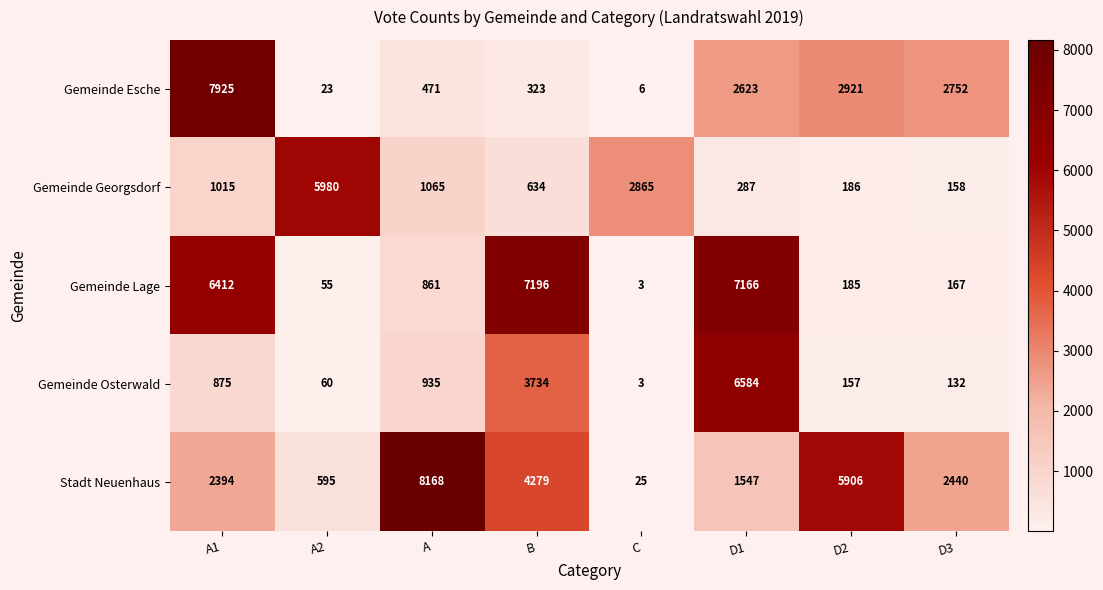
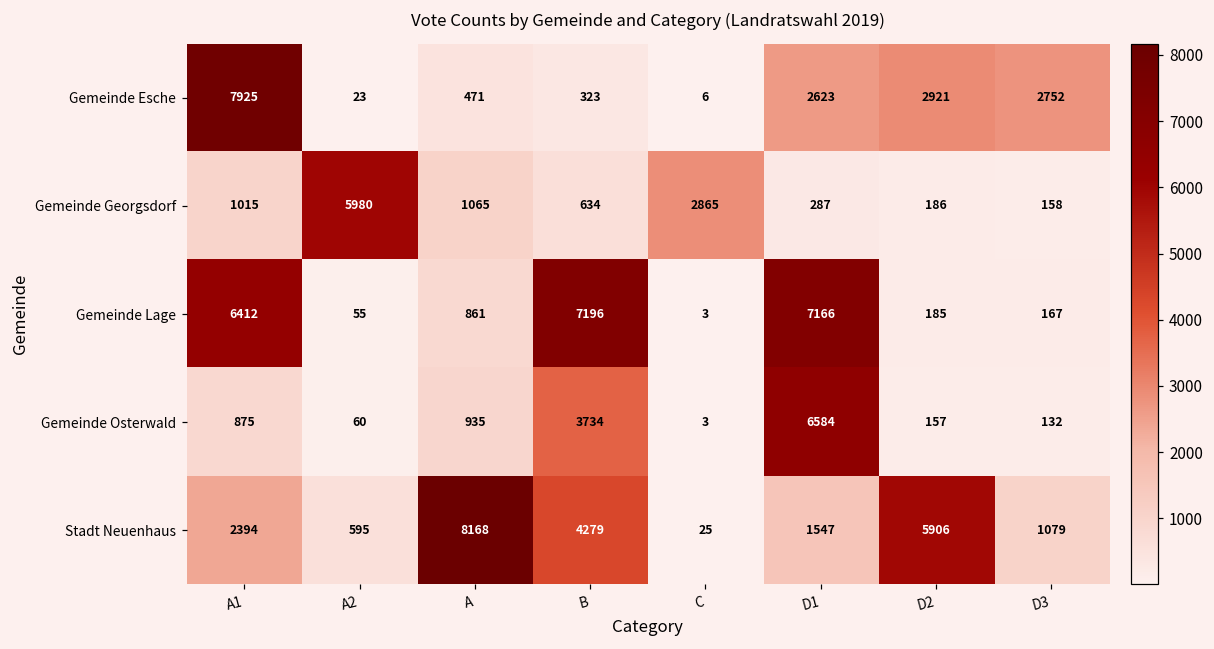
Stadt Neuenhaus, D3: 2440 -> 1079
